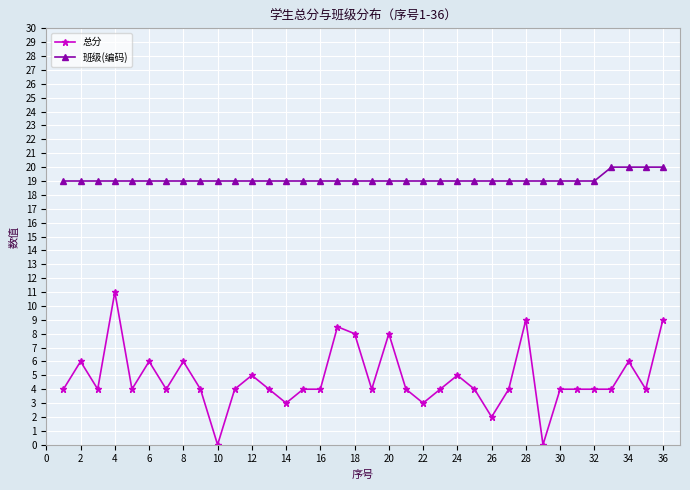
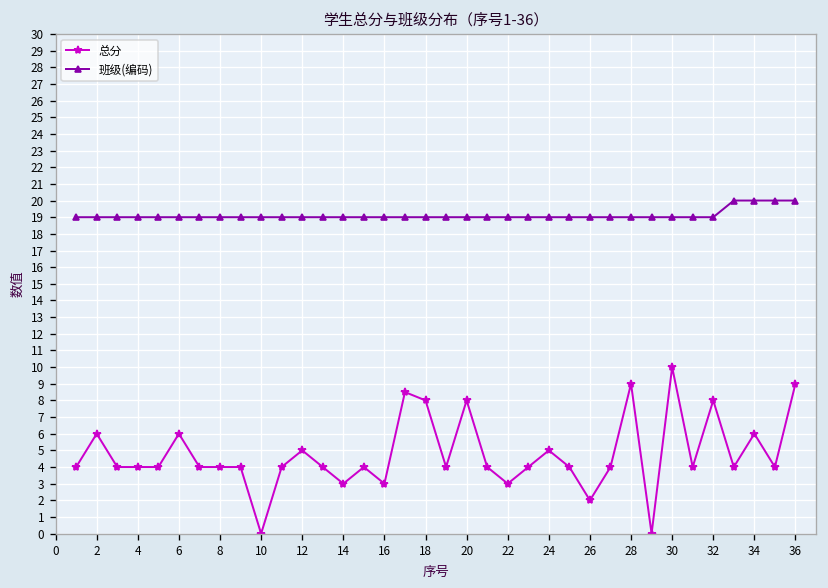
总分, 4: 11 -> 4
总分, 8: 6 -> 4
总分, 16: 4 -> 3
总分, 30: 4 -> 10
总分, 32: 4 -> 8
